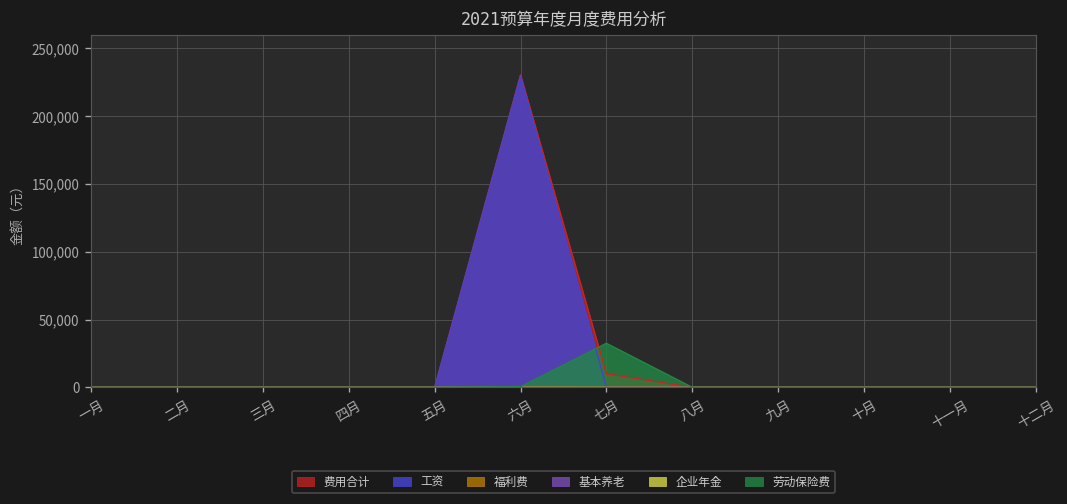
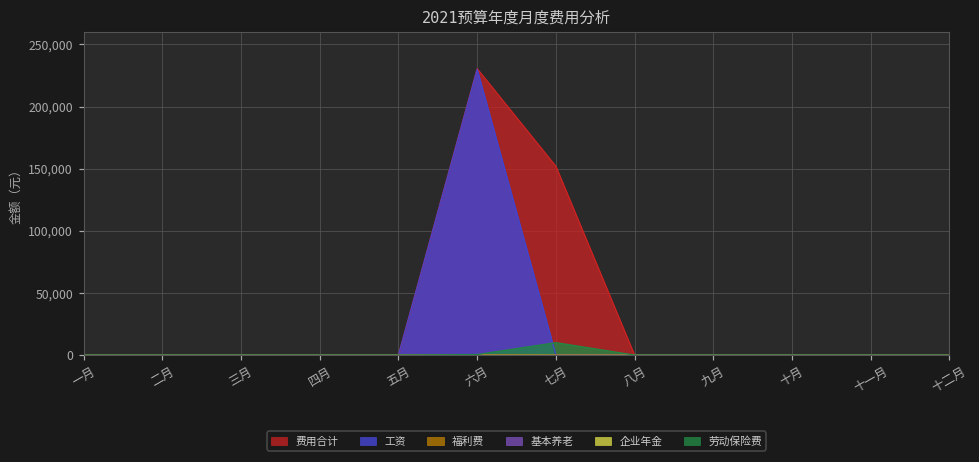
费用合计, 七月: 10,000 -> 152,000
劳动保险费, 七月: 32,000 -> 10,000
